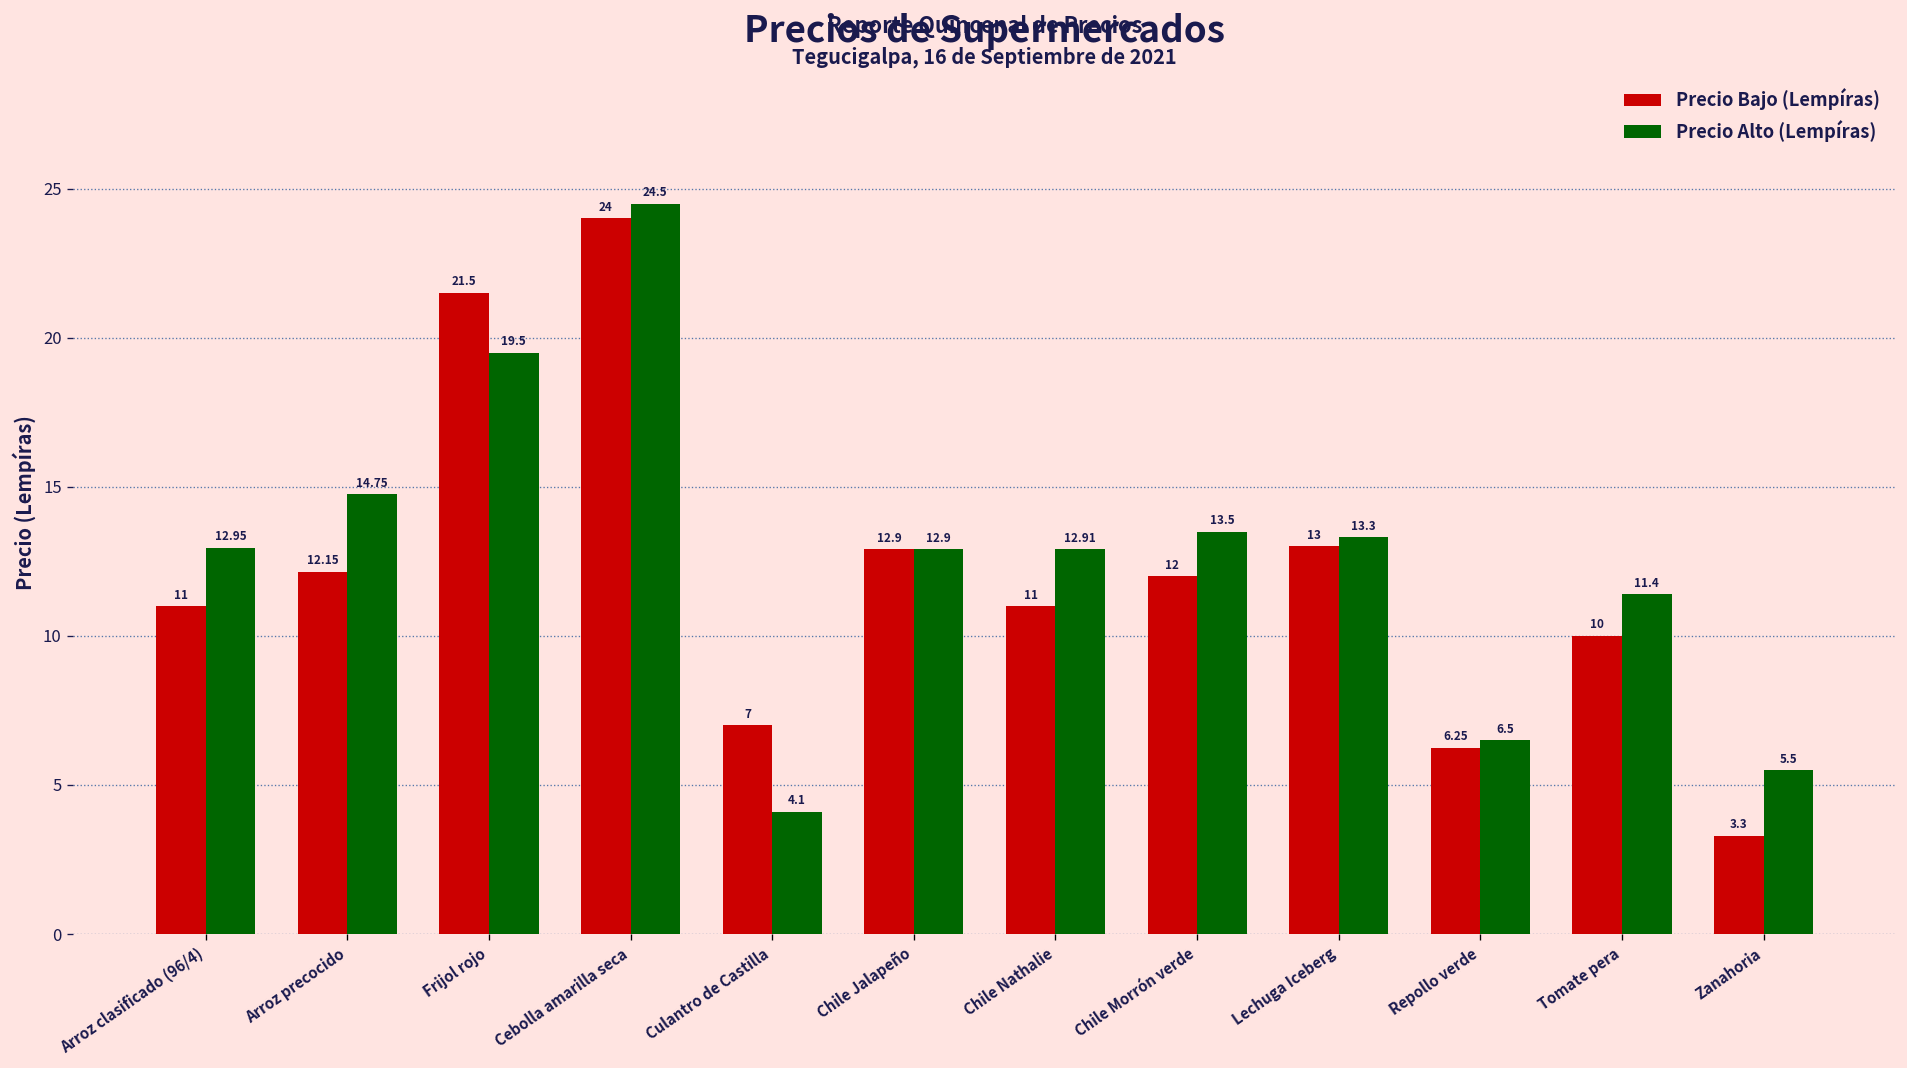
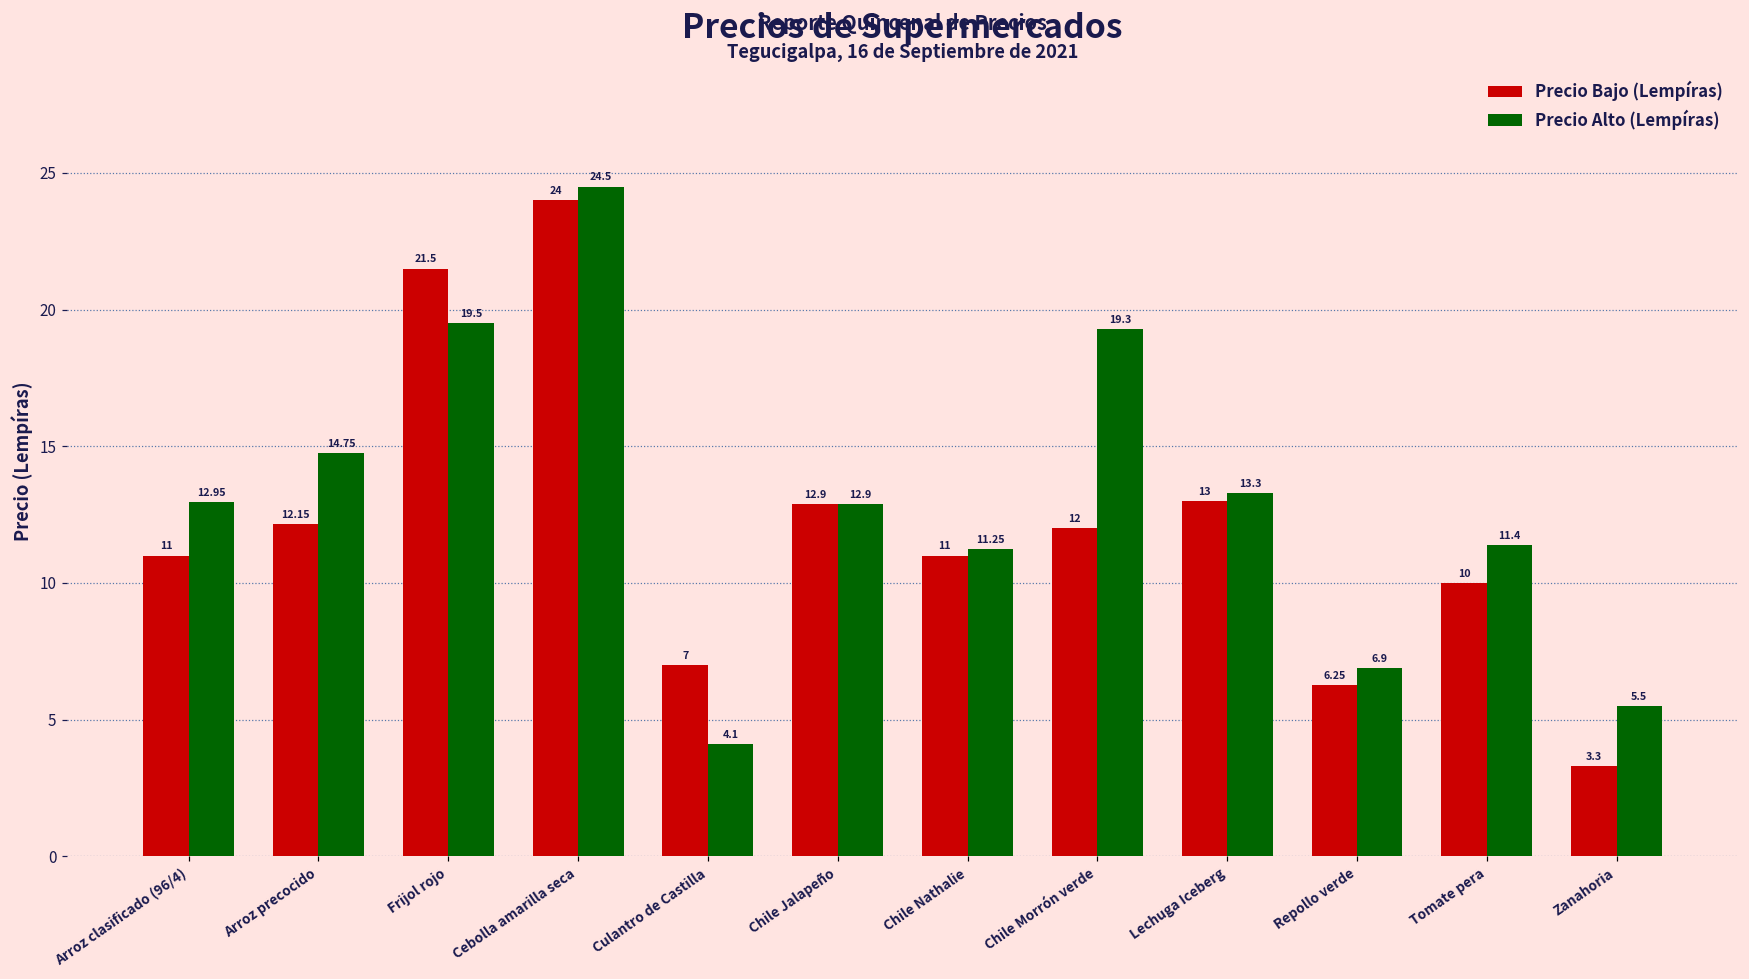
Precio Alto (Lempíras), Chile Nathalie: 12.91 -> 11.25
Precio Alto (Lempíras), Chile Morrón verde: 13.5 -> 19.3
Precio Alto (Lempíras), Repollo verde: 6.5 -> 6.9
